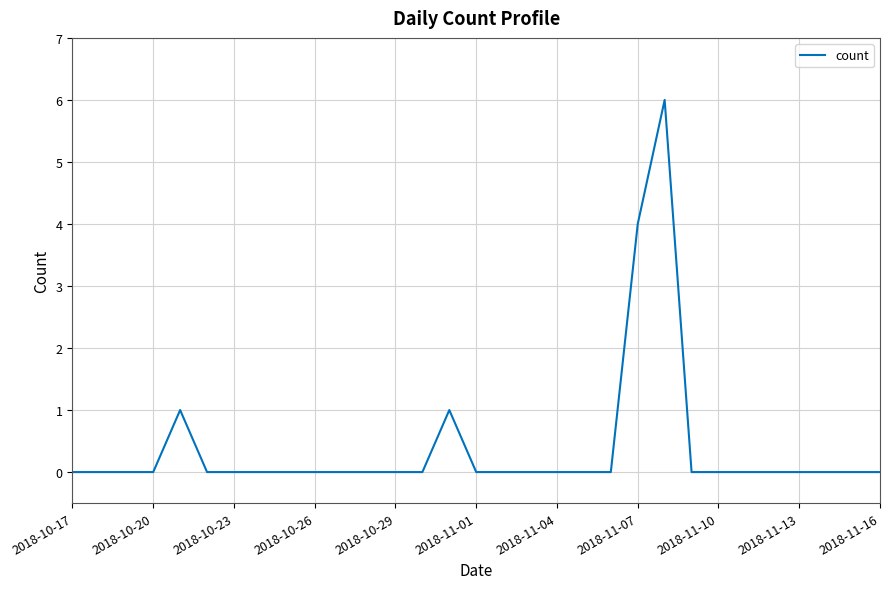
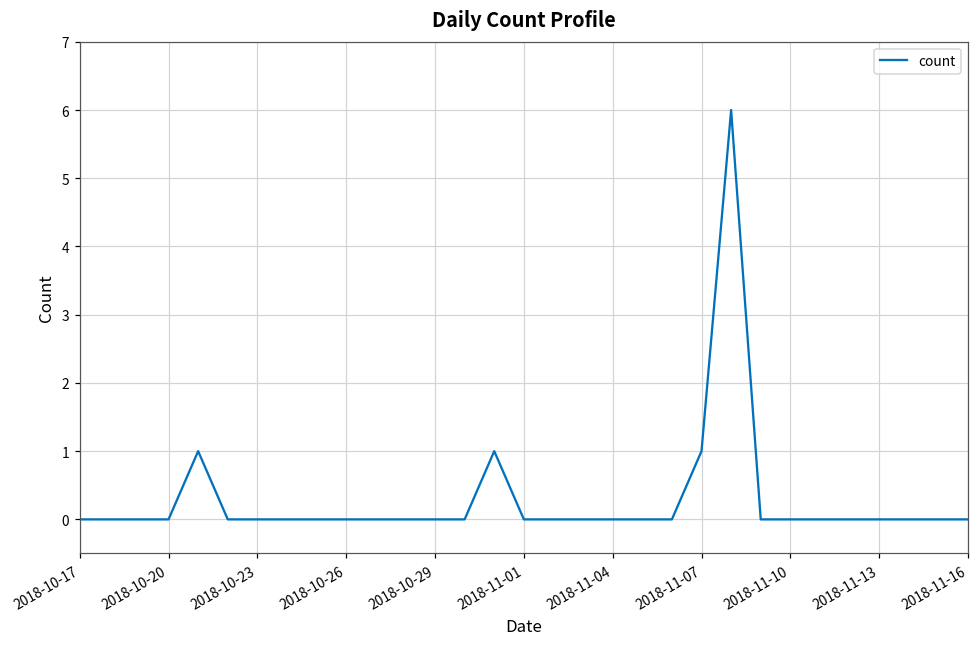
2018-11-07: 4 -> 1
